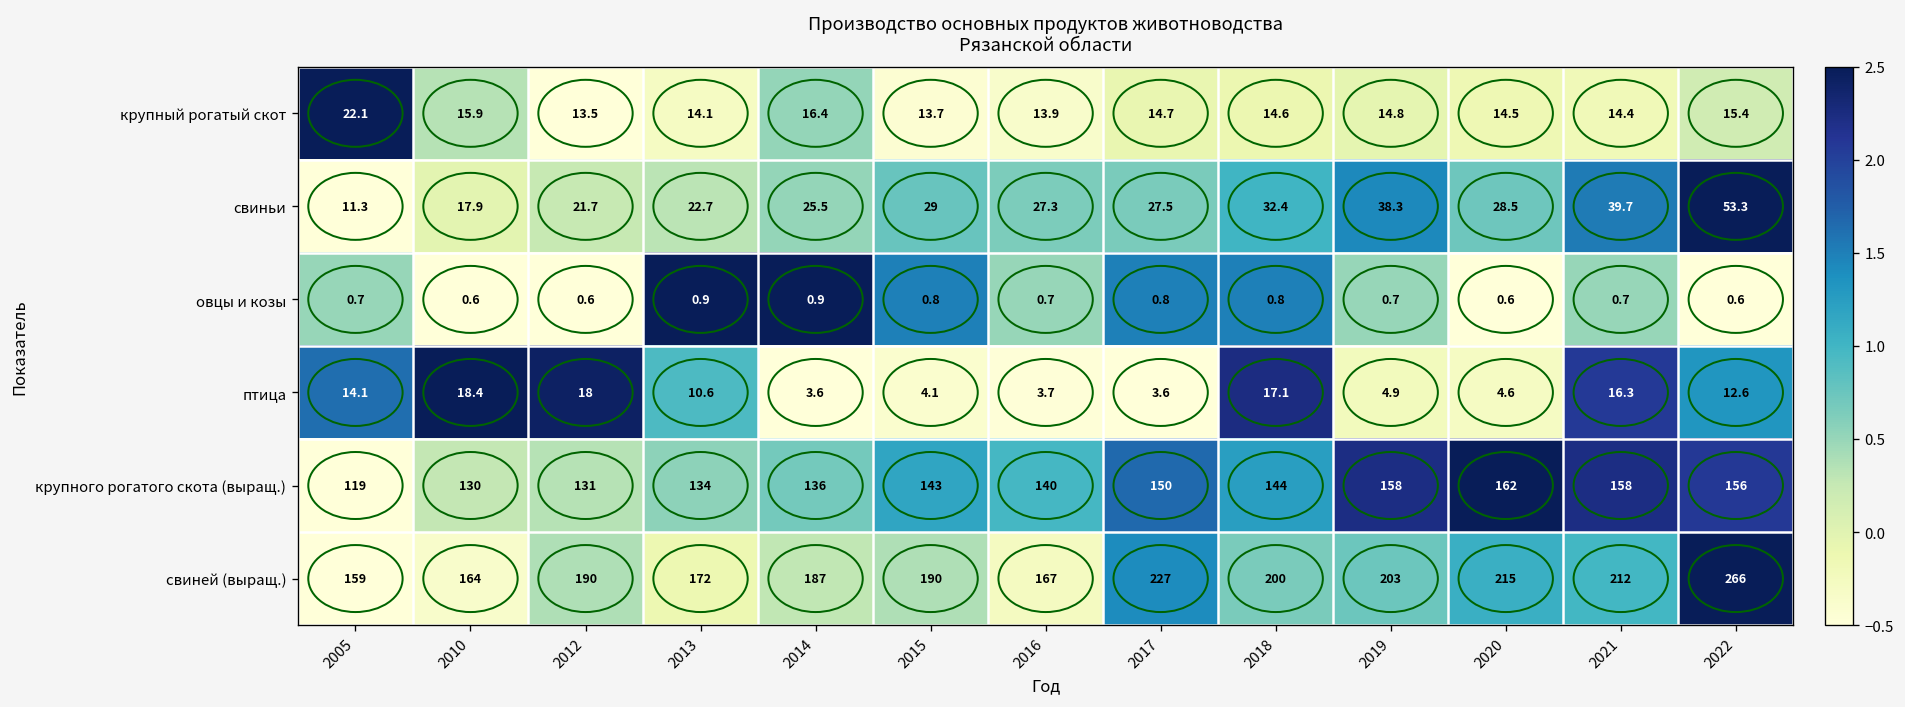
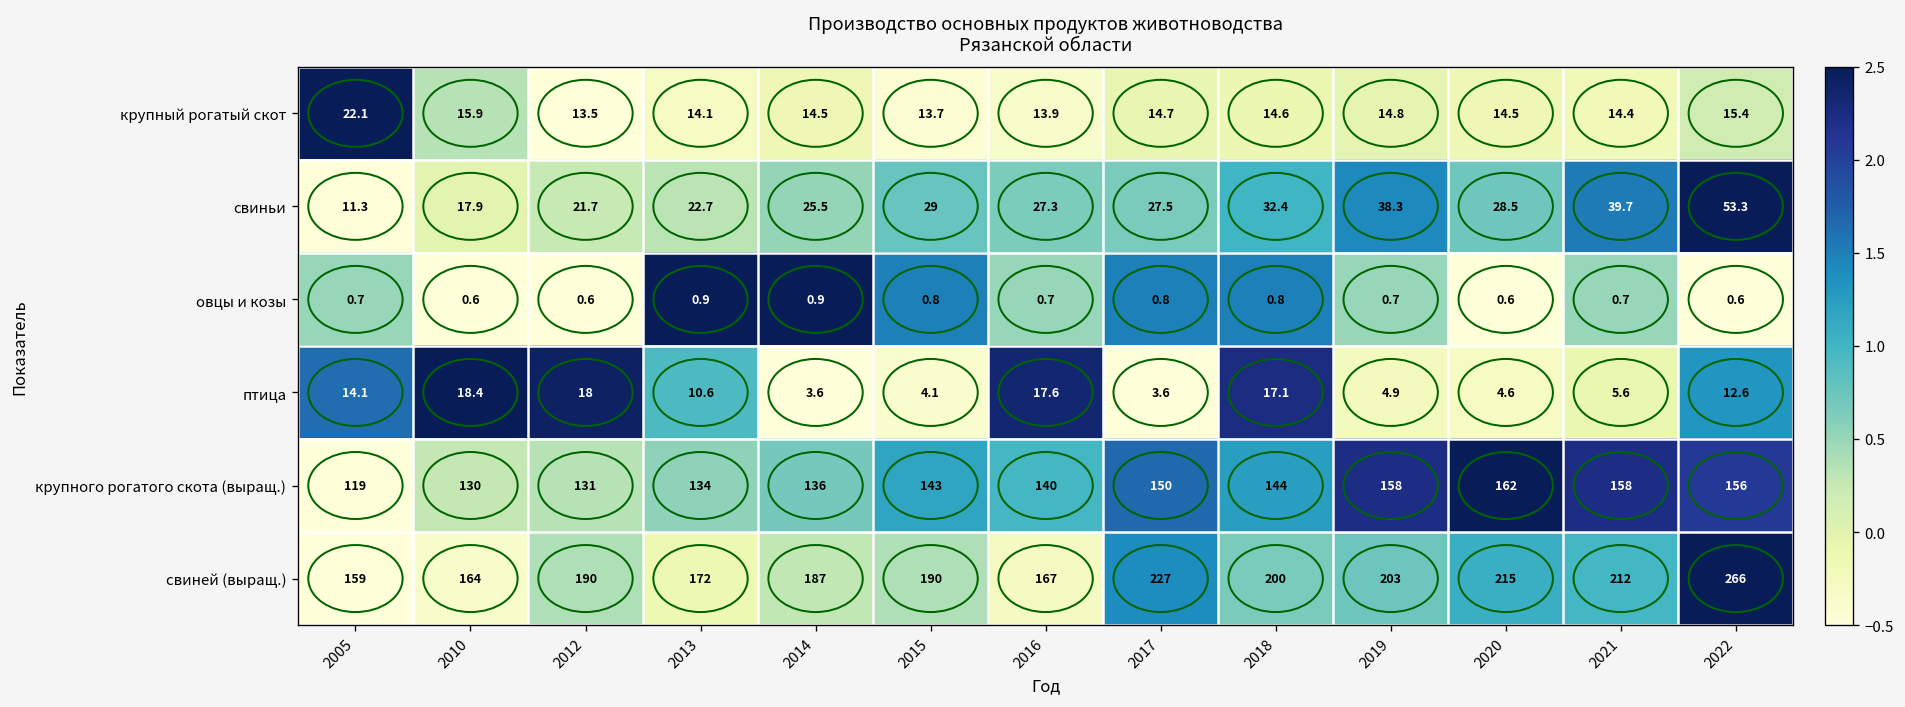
крупный рогатый скот, 2014: 16.4 -> 14.5
птица, 2016: 3.7 -> 17.6
птица, 2021: 16.3 -> 5.6
